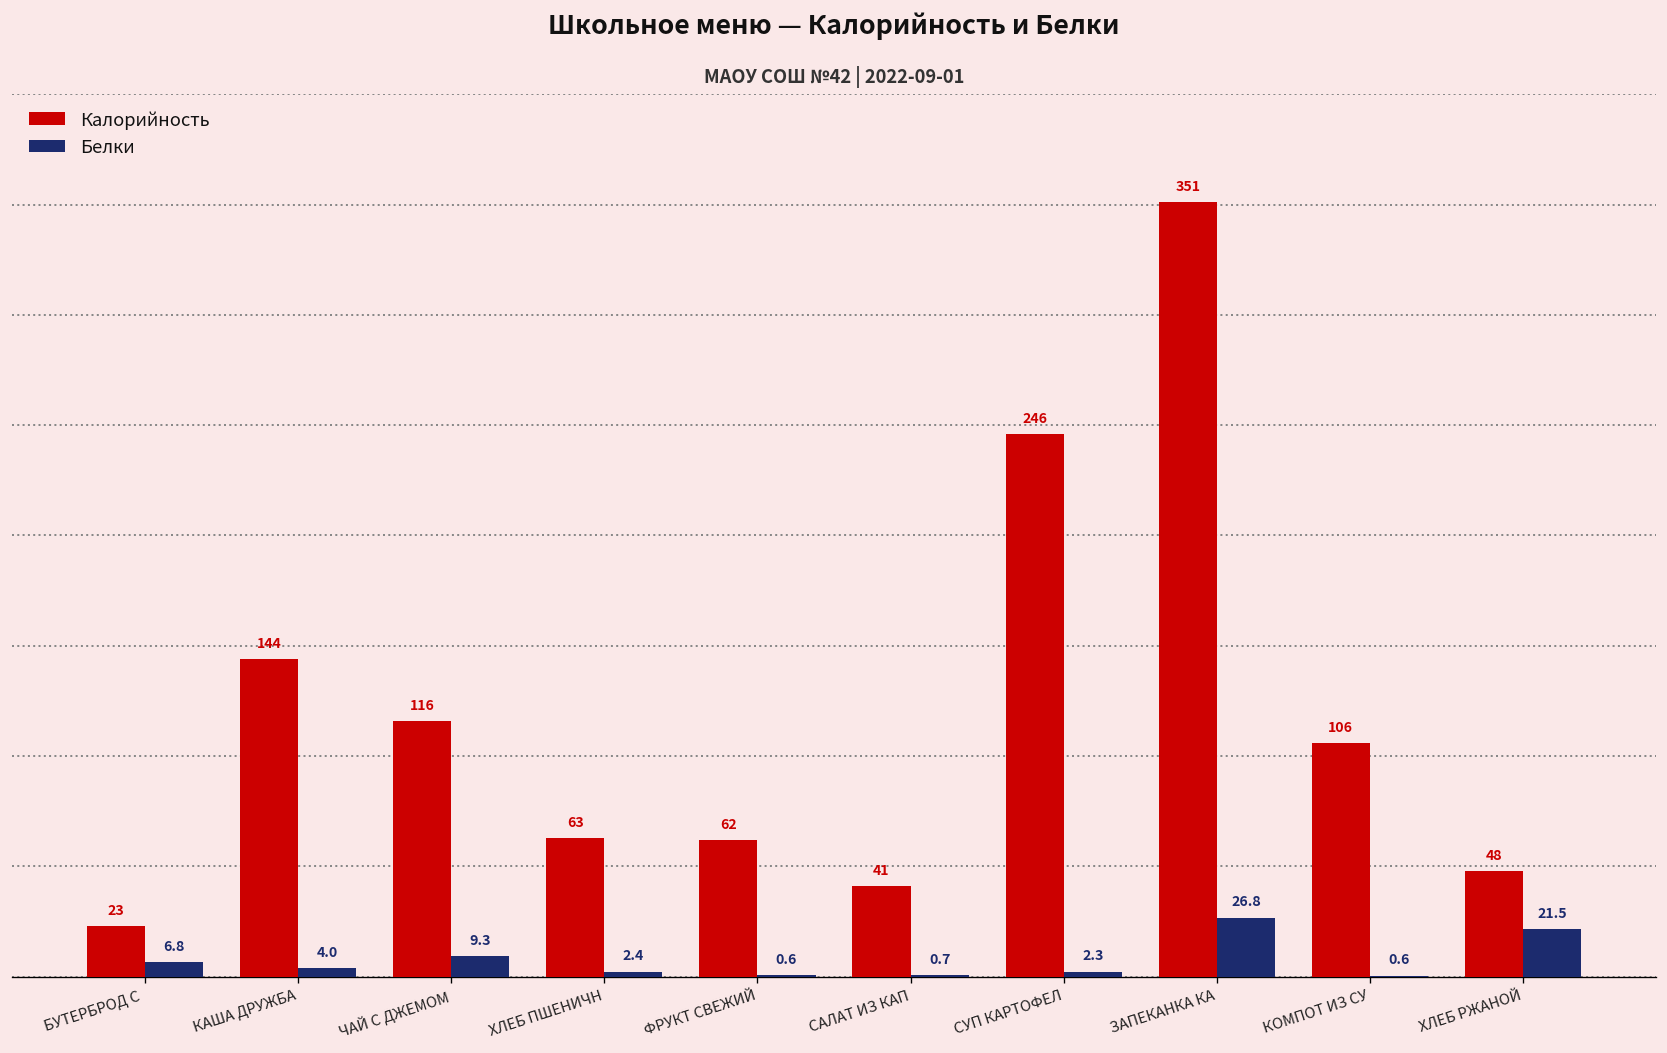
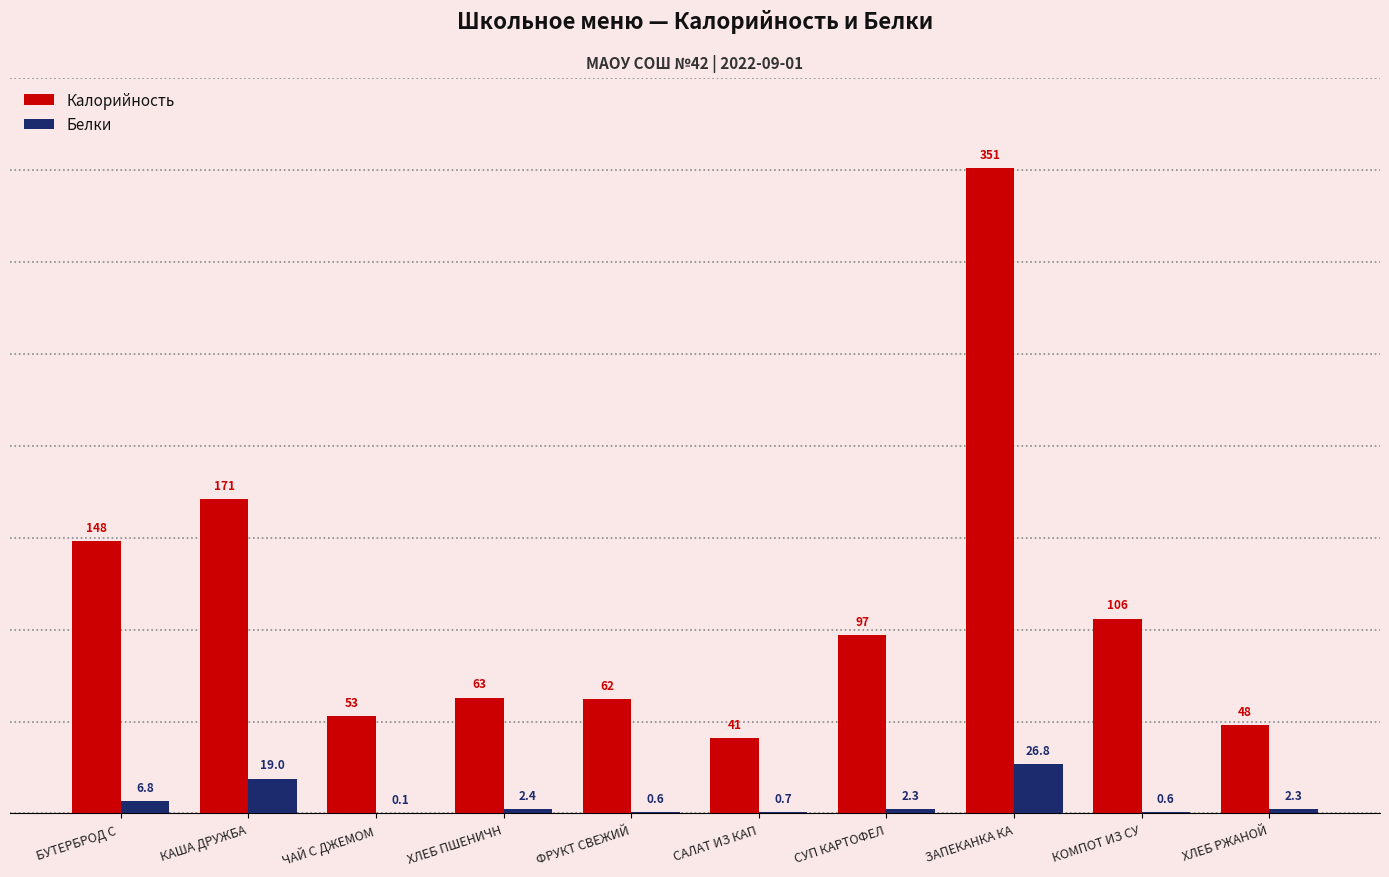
Калорийность, БУТЕРБРОД С: 23 -> 148
Калорийность, КАША ДРУЖБА: 144 -> 171
Белки, КАША ДРУЖБА: 4.0 -> 19.0
Калорийность, ЧАЙ С ДЖЕМОМ: 116 -> 53
Белки, ЧАЙ С ДЖЕМОМ: 9.3 -> 0.1
Калорийность, СУП КАРТОФЕЛ: 246 -> 97
Белки, ХЛЕБ РЖАНОЙ: 21.5 -> 2.3
